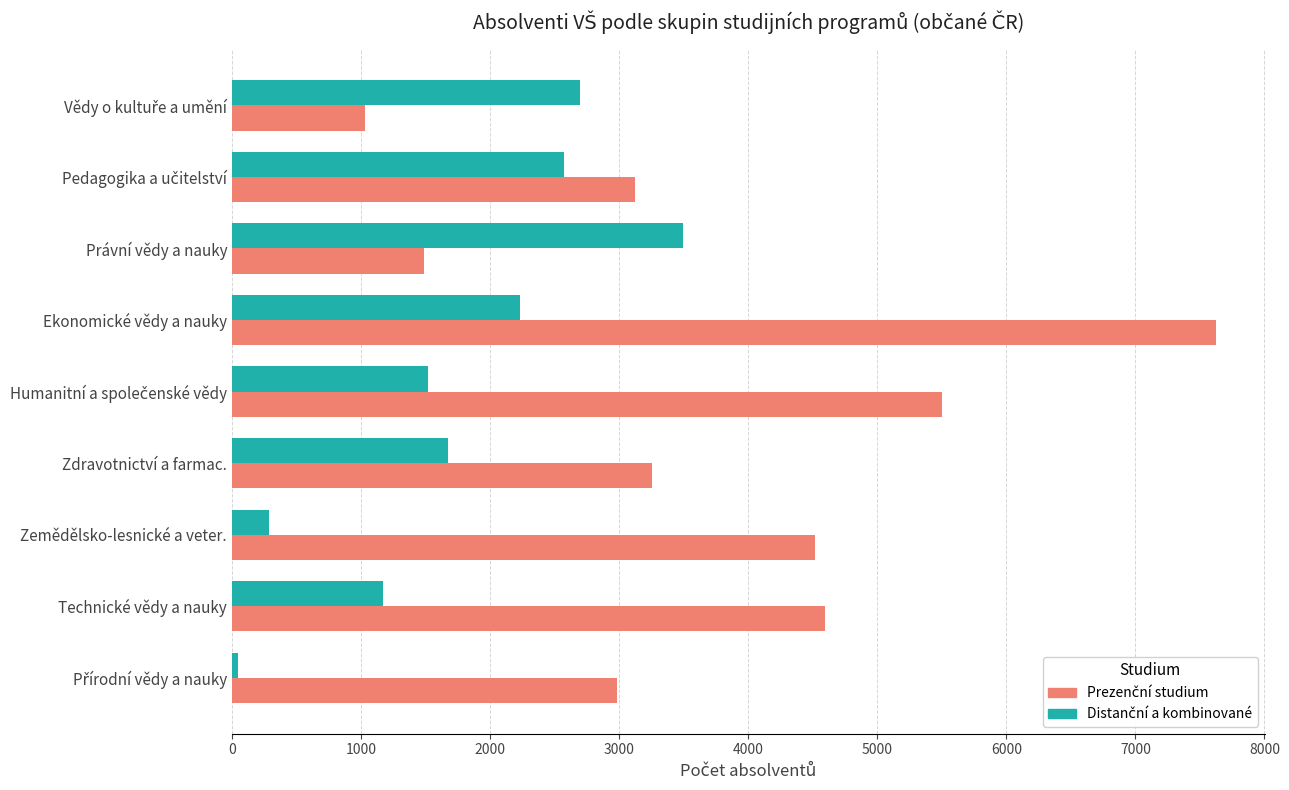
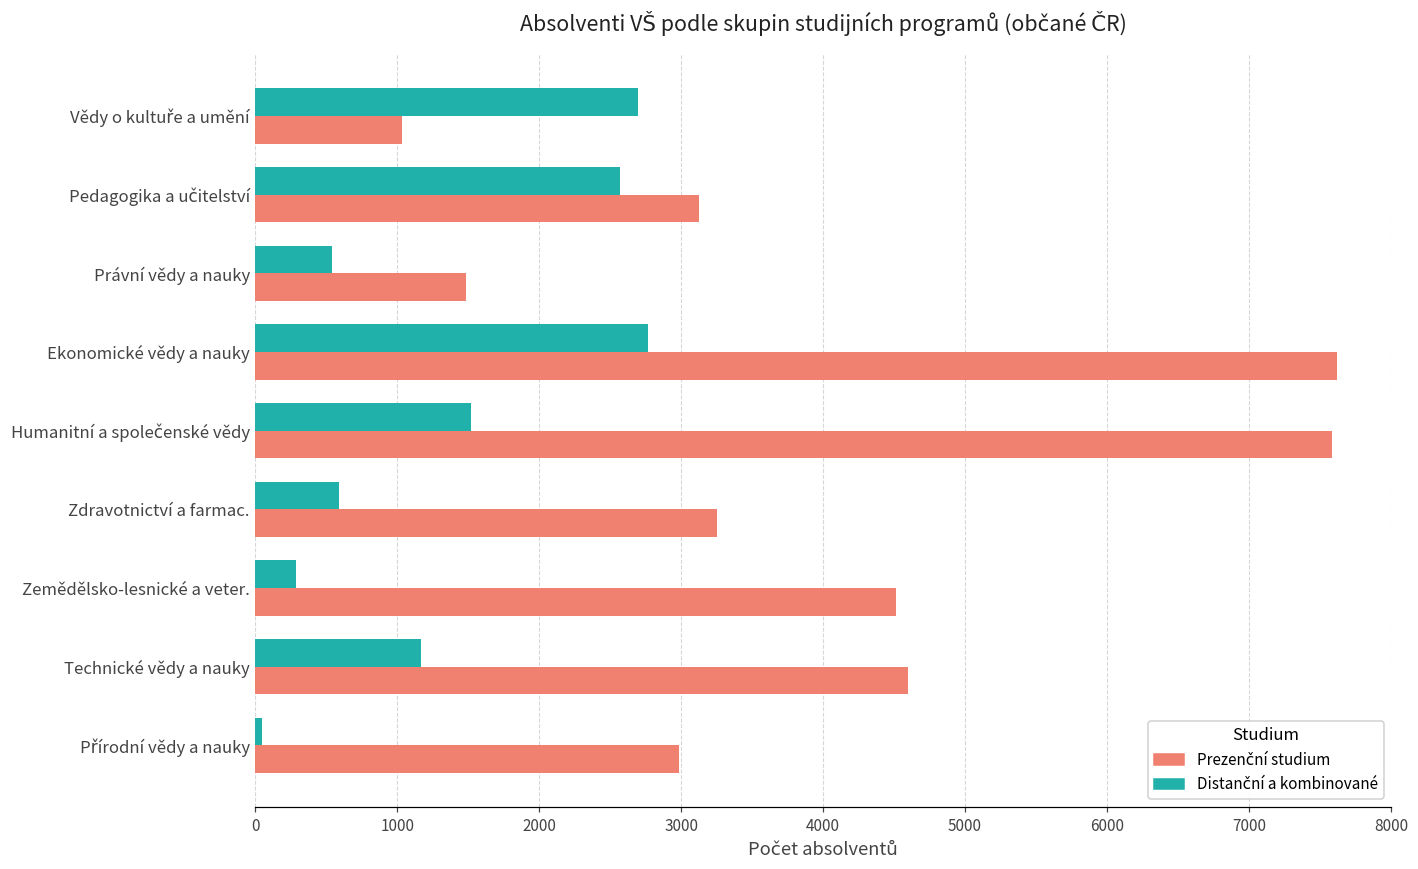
Distanční a kombinované, Právní vědy a nauky: 3500 -> 540
Distanční a kombinované, Ekonomické vědy a nauky: 2230 -> 2770
Prezenční studium, Humanitní a společenské vědy: 5500 -> 7580
Distanční a kombinované, Zdravotnictví a farmac.: 1670 -> 590
